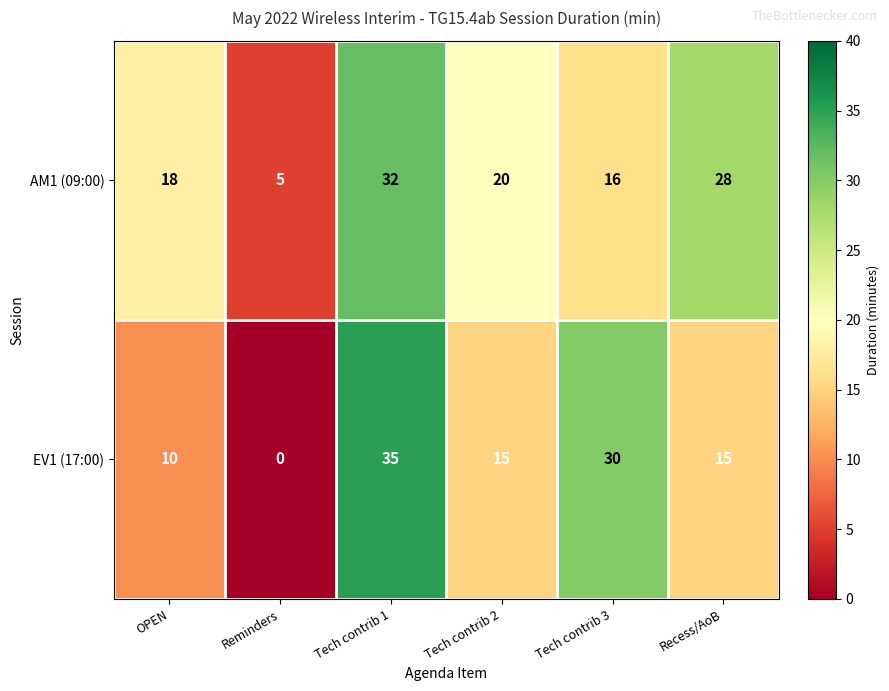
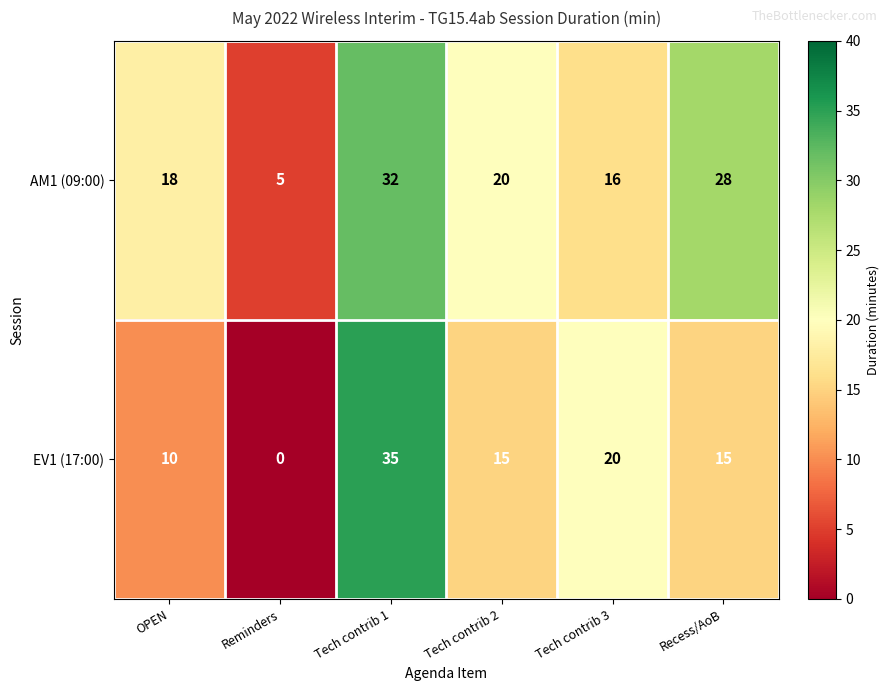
EV1 (17:00), Tech contrib 3: 30 -> 20
